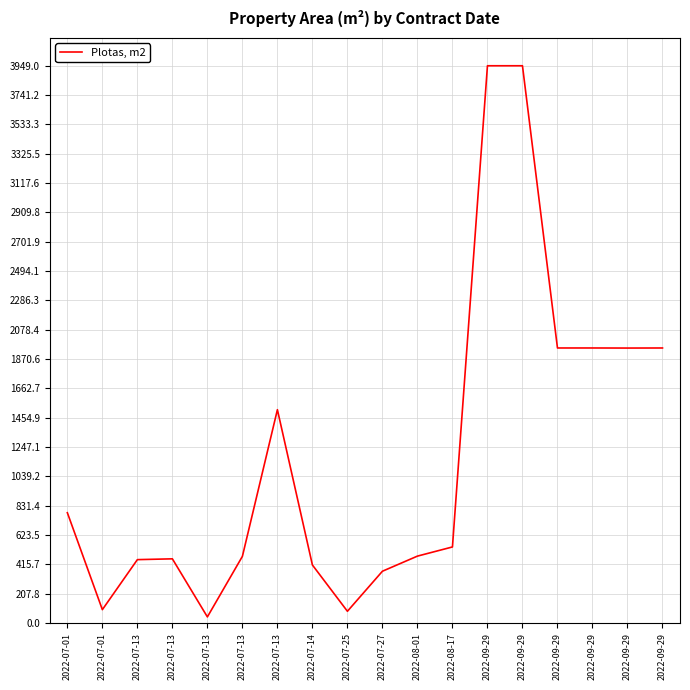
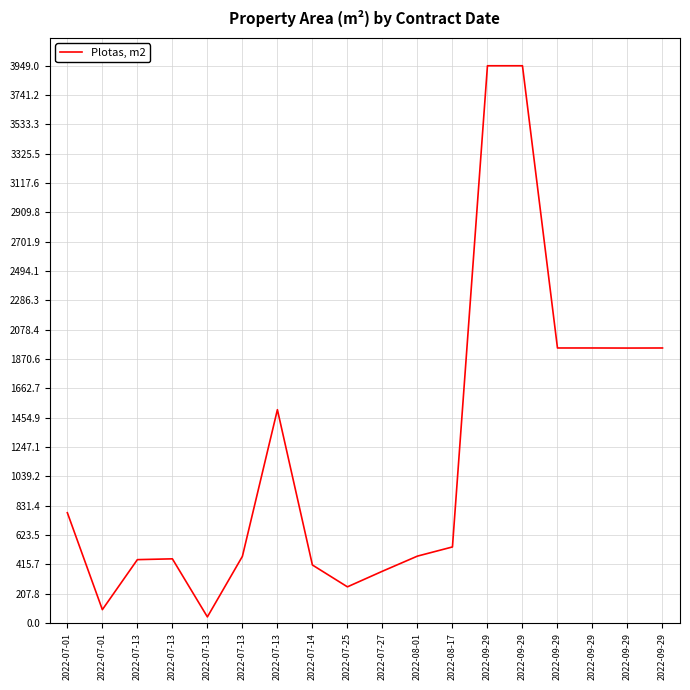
2022-07-25: 80 -> 260
